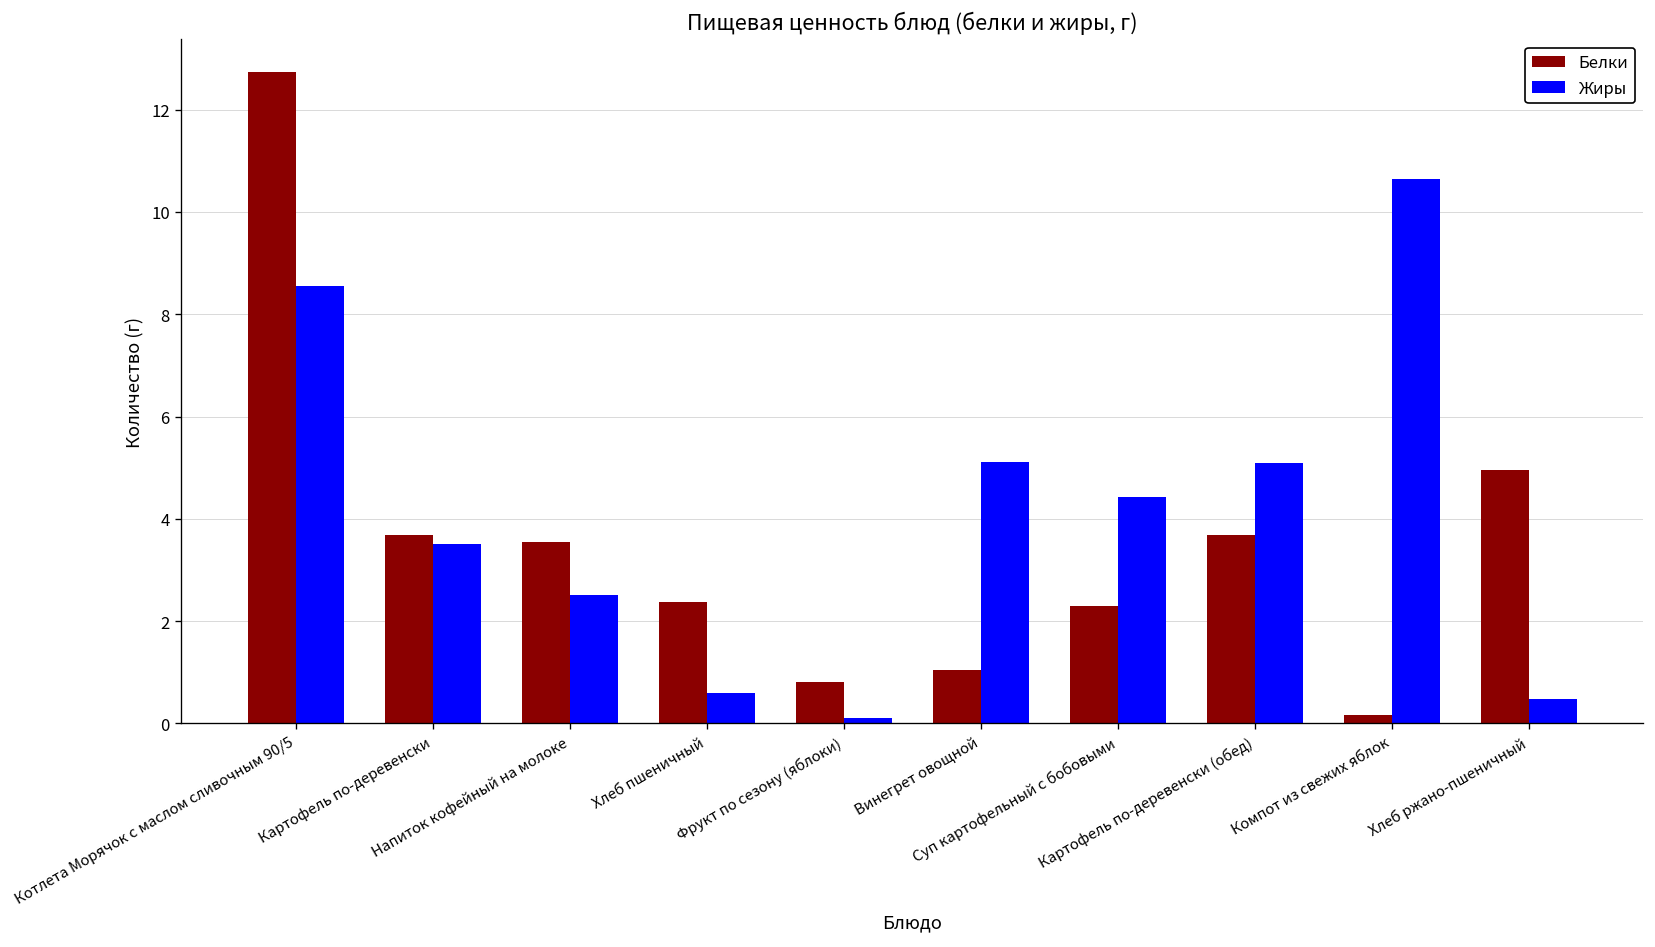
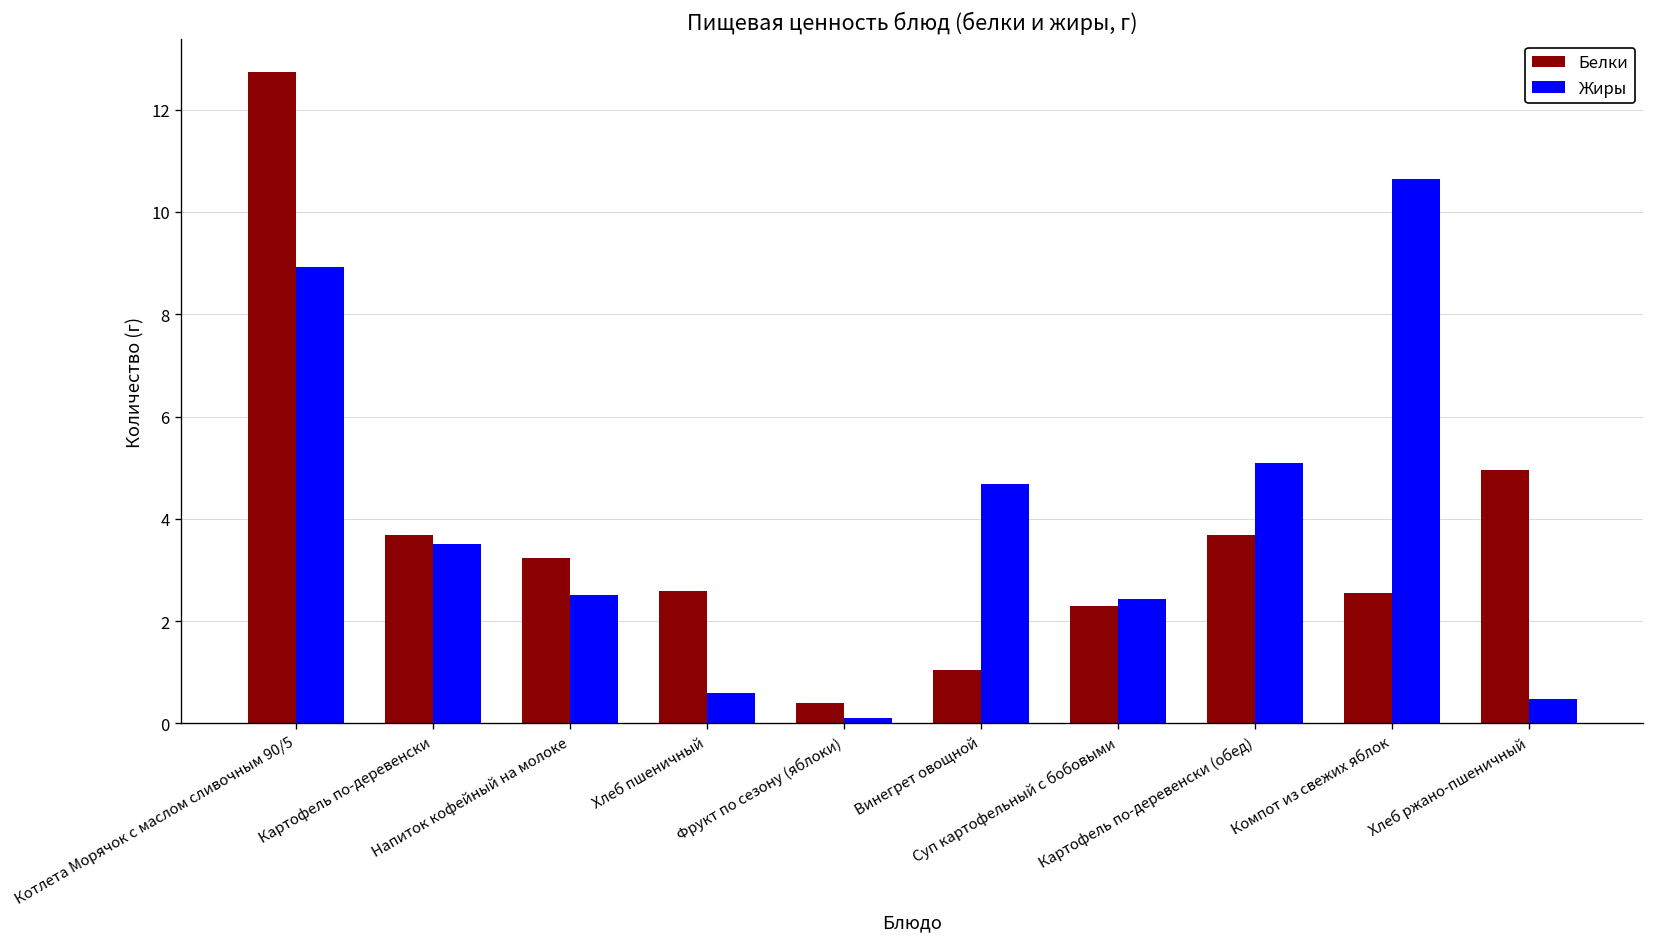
Жиры, Котлета Морячок с маслом сливочным 90/5: 8.6 -> 8.9
Белки, Напиток кофейный на молоке: 3.6 -> 3.2
Белки, Хлеб пшеничный: 2.4 -> 2.6
Белки, Фрукт по сезону (яблоки): 0.8 -> 0.4
Жиры, Винегрет овощной: 5.1 -> 4.7
Жиры, Суп картофельный с бобовыми: 4.4 -> 2.4
Белки, Компот из свежих яблок: 0.2 -> 2.6
